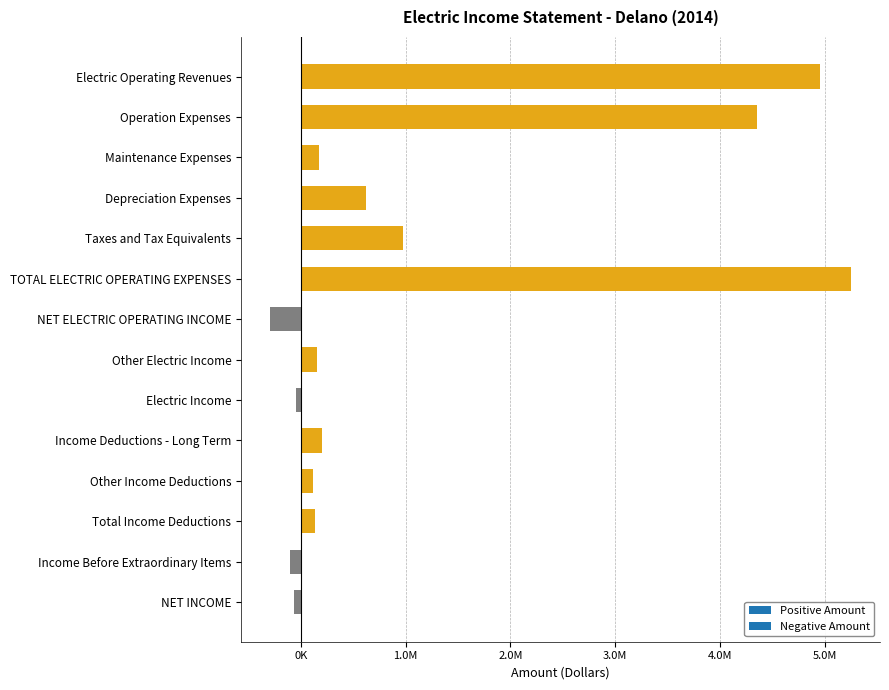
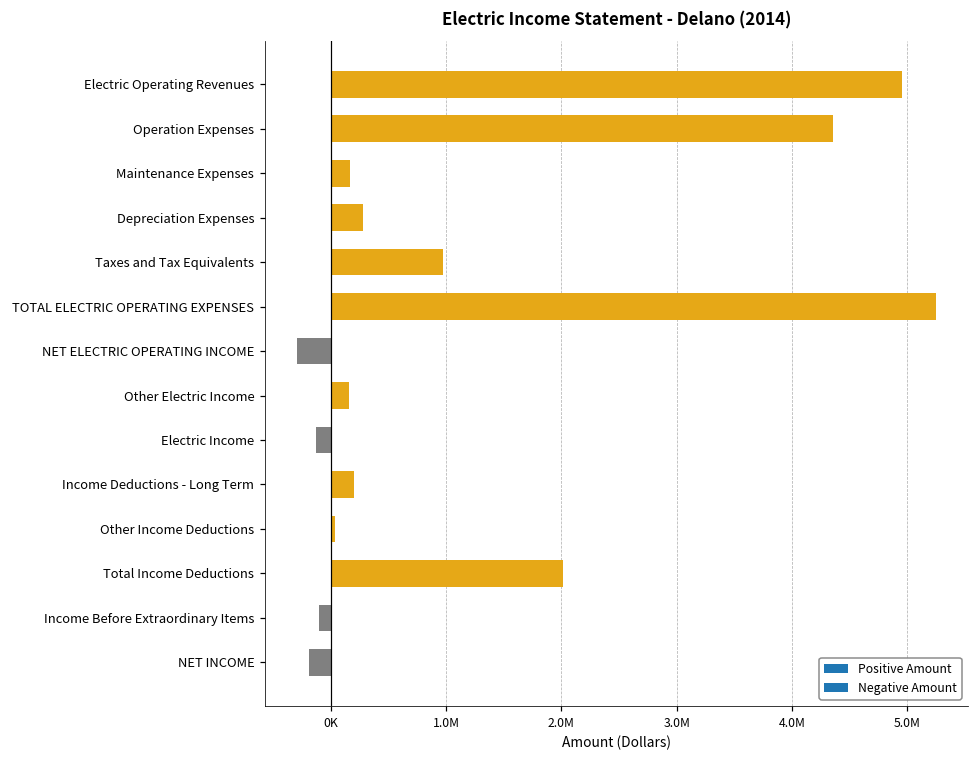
Depreciation Expenses: 620000 -> 280000
Electric Income: -50000 -> -130000
Other Income Deductions: 120000 -> 40000
Total Income Deductions: 140000 -> 2010000
NET INCOME: -60000 -> -190000
